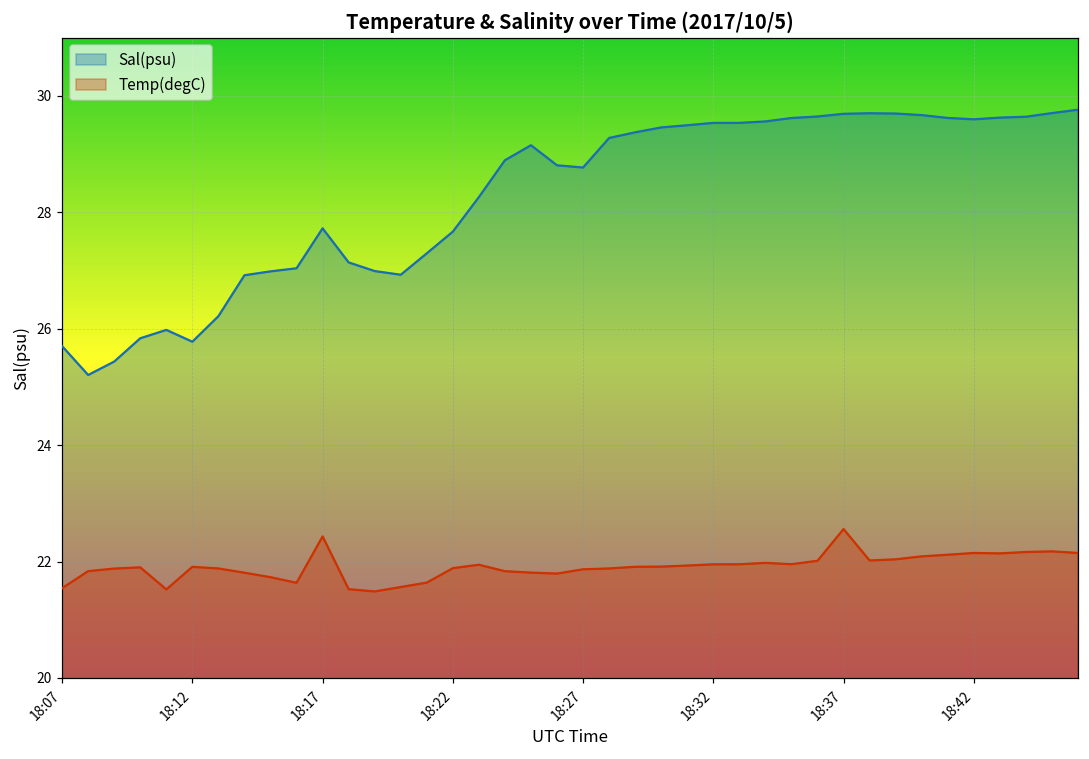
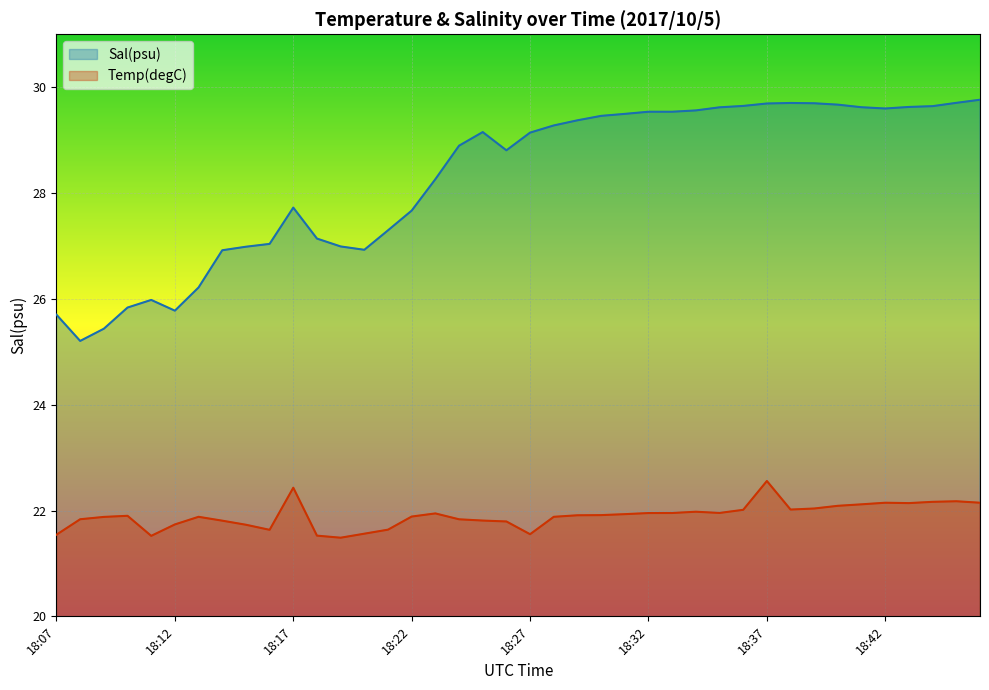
Temp(degC), 18:12: 21.9 -> 21.7
Sal(psu), 18:27: 28.8 -> 29.1
Temp(degC), 18:27: 21.9 -> 21.6
